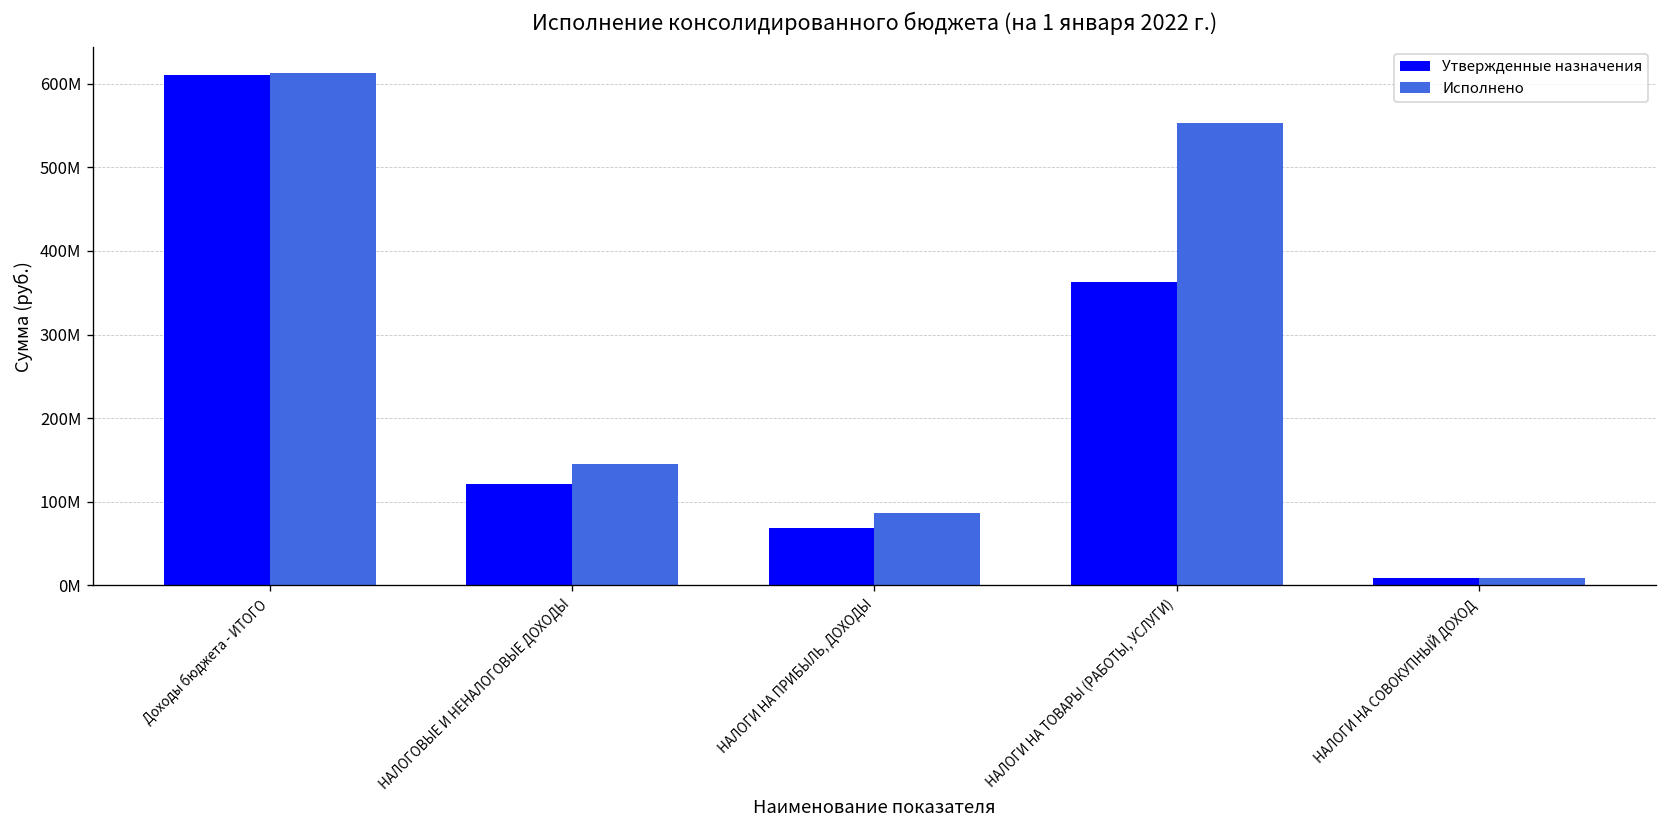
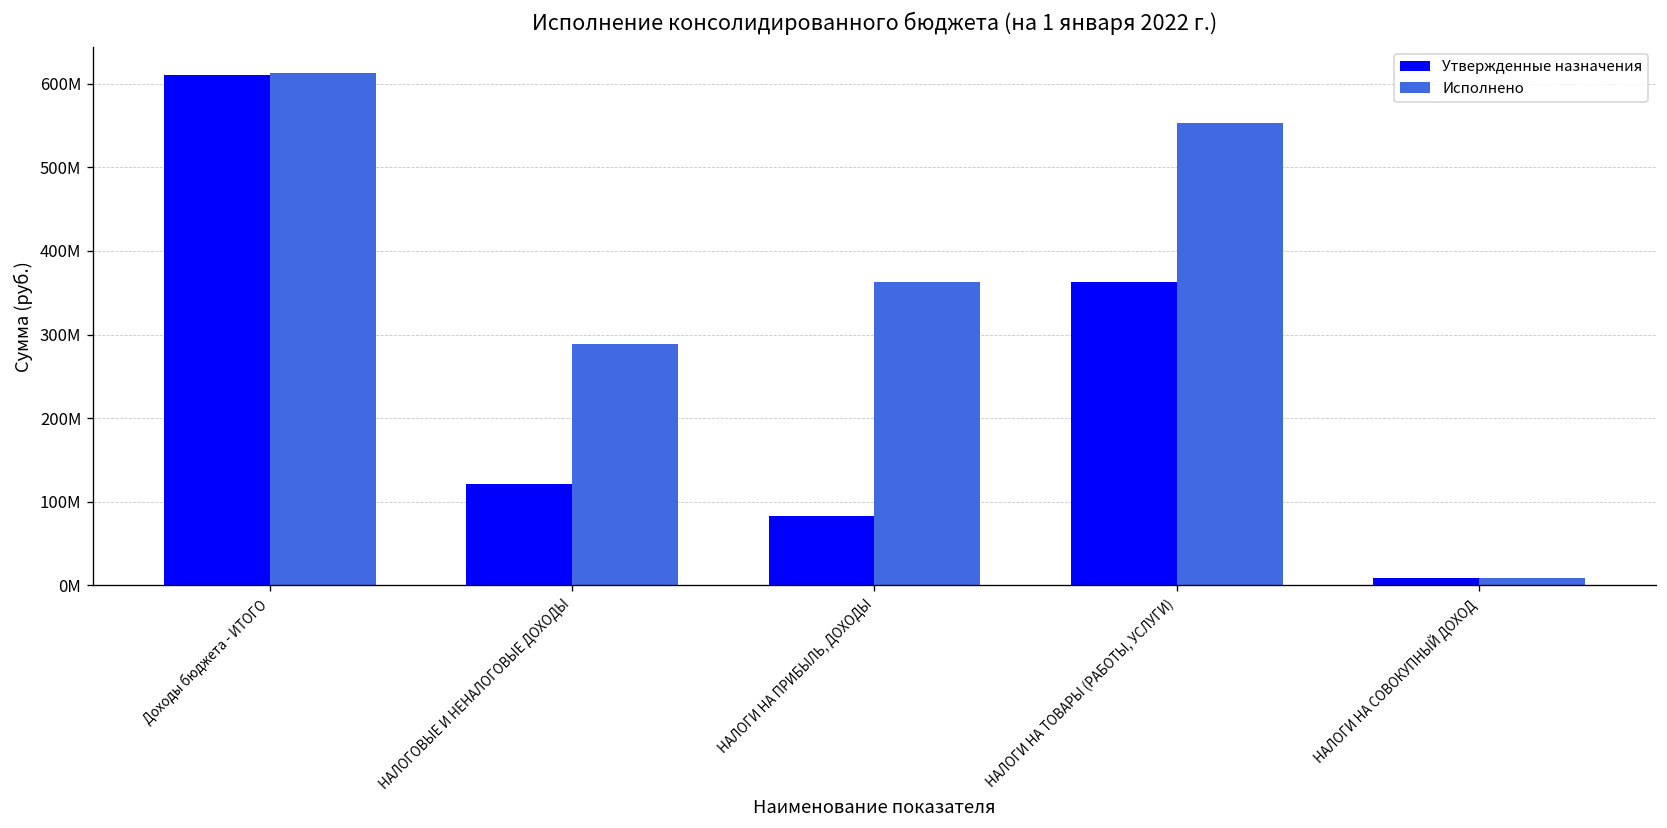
Исполнено, НАЛОГОВЫЕ И НЕНАЛОГОВЫЕ ДОХОДЫ: 140000000 -> 290000000
Утвержденные назначения, НАЛОГИ НА ПРИБЫЛЬ, ДОХОДЫ: 70000000 -> 80000000
Исполнено, НАЛОГИ НА ПРИБЫЛЬ, ДОХОДЫ: 90000000 -> 360000000
